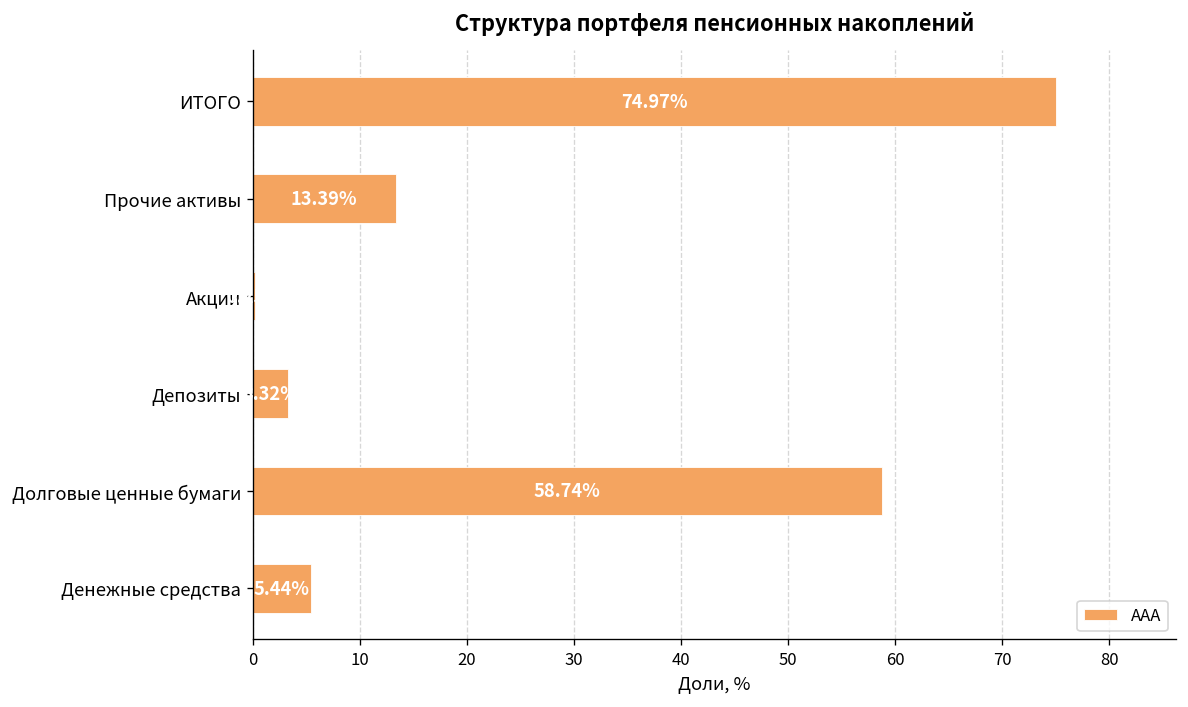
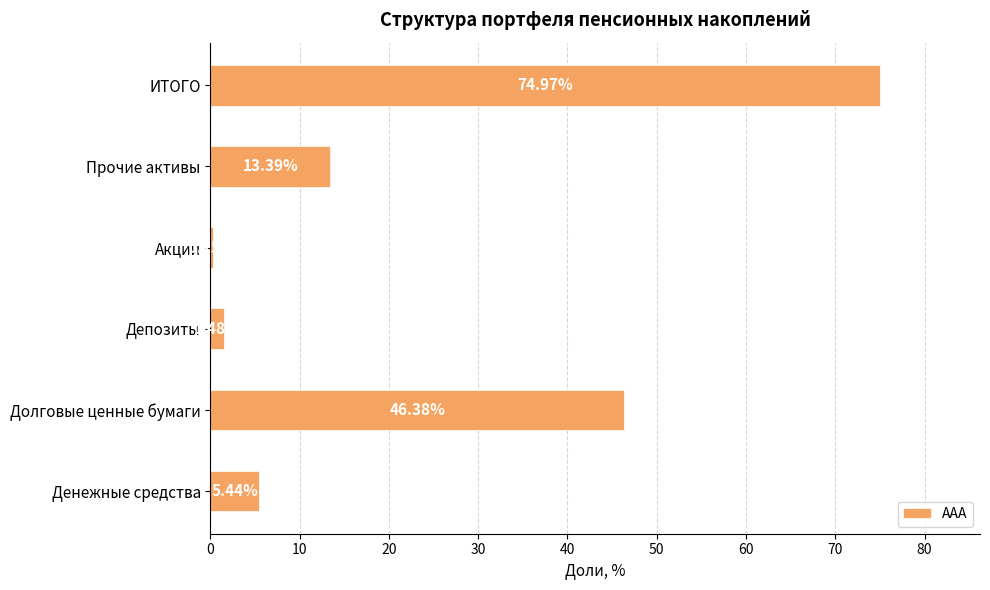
Депозиты: 3 -> 1
Долговые ценные бумаги: 58.74% -> 46.38%
